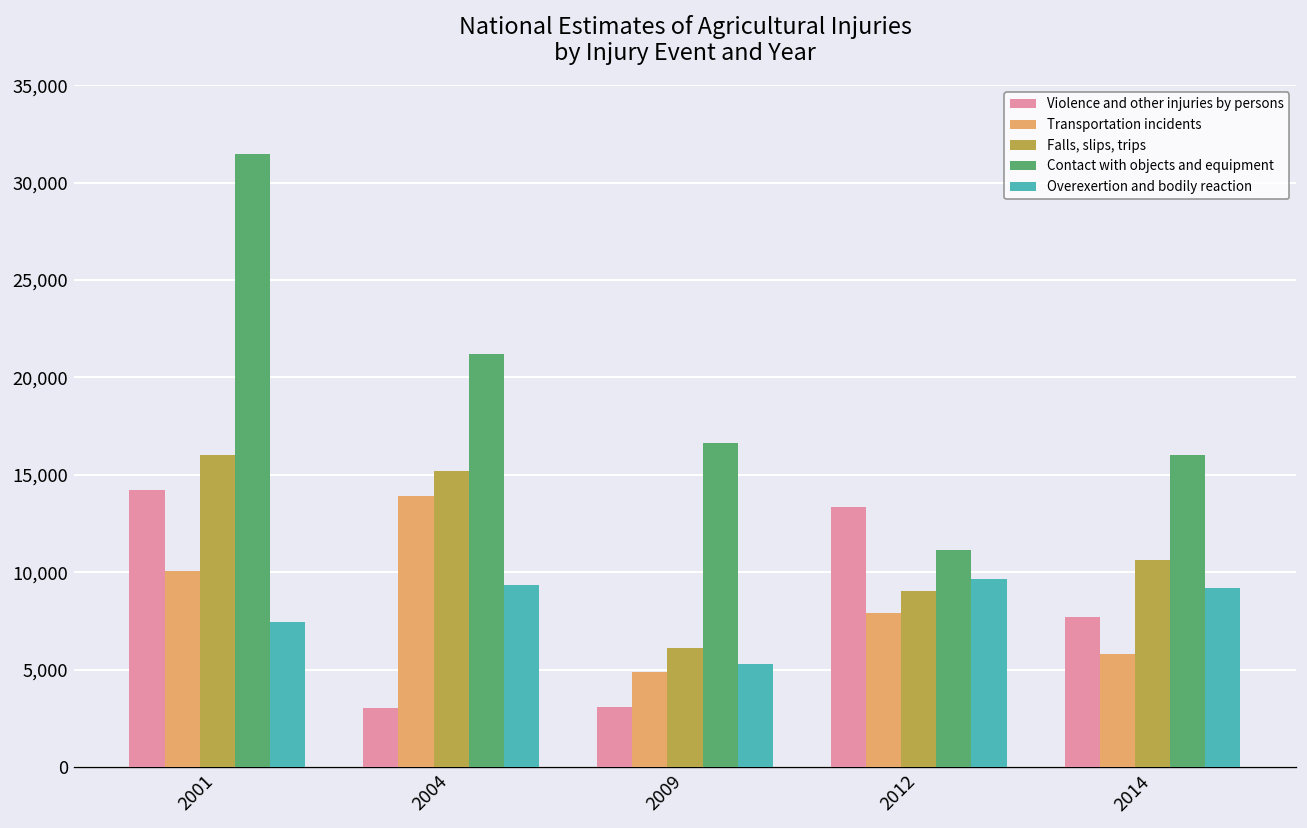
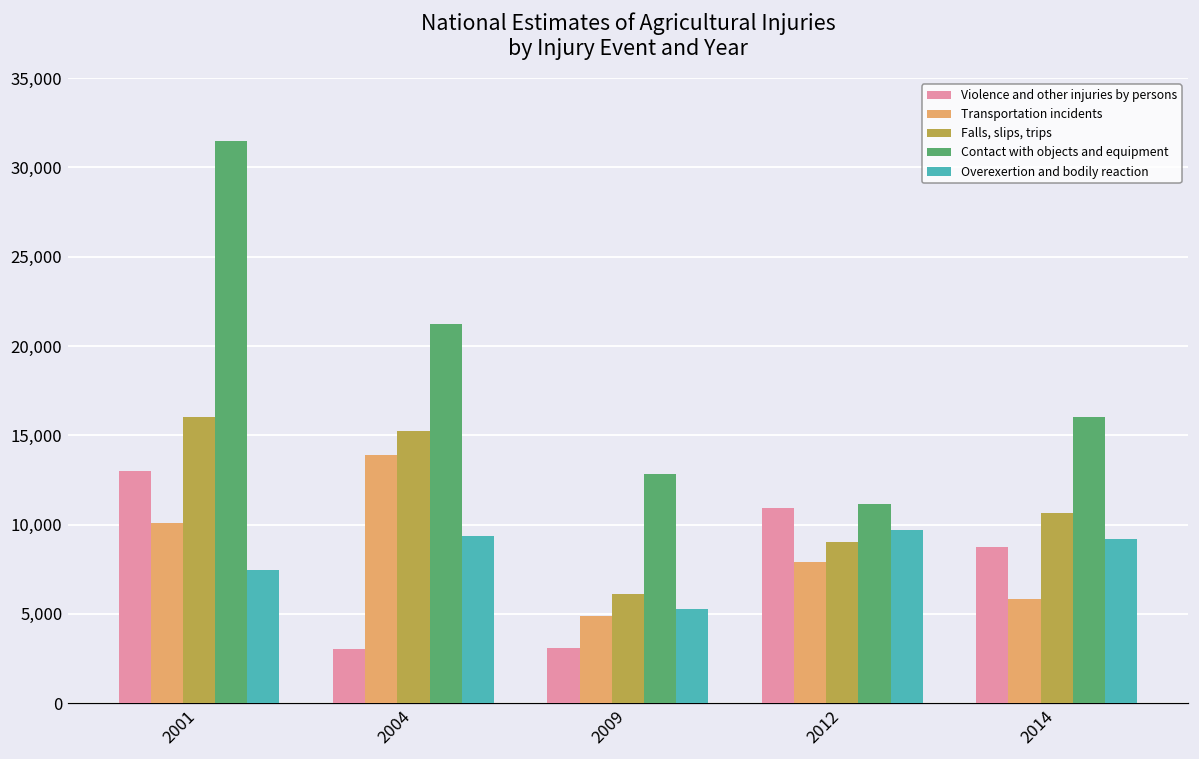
Violence and other injuries by persons, 2001: 14,200 -> 13,000
Contact with objects and equipment, 2009: 16,600 -> 12,800
Violence and other injuries by persons, 2012: 13,300 -> 10,900
Violence and other injuries by persons, 2014: 7,700 -> 8,700
